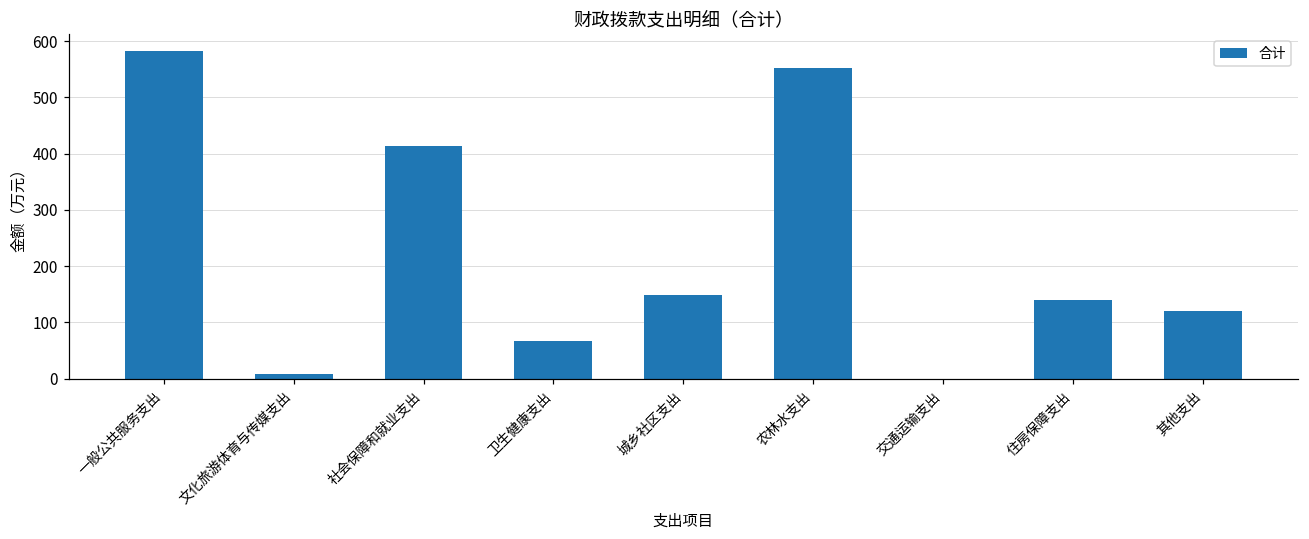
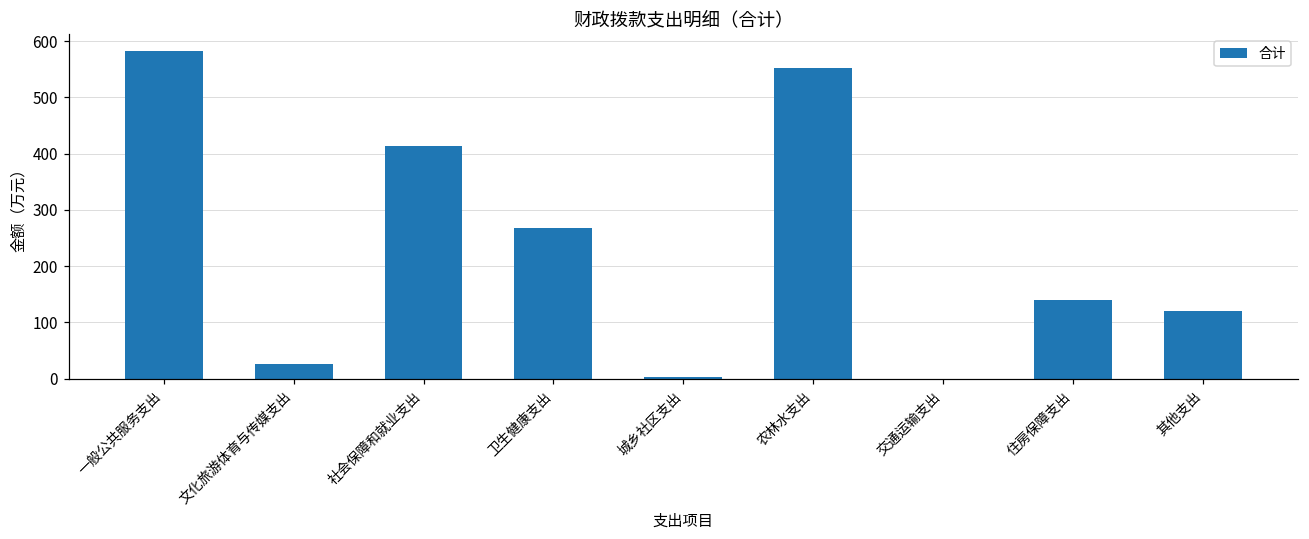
文化旅游体育与传媒支出: 10 -> 30
卫生健康支出: 70 -> 270
城乡社区支出: 150 -> 0
